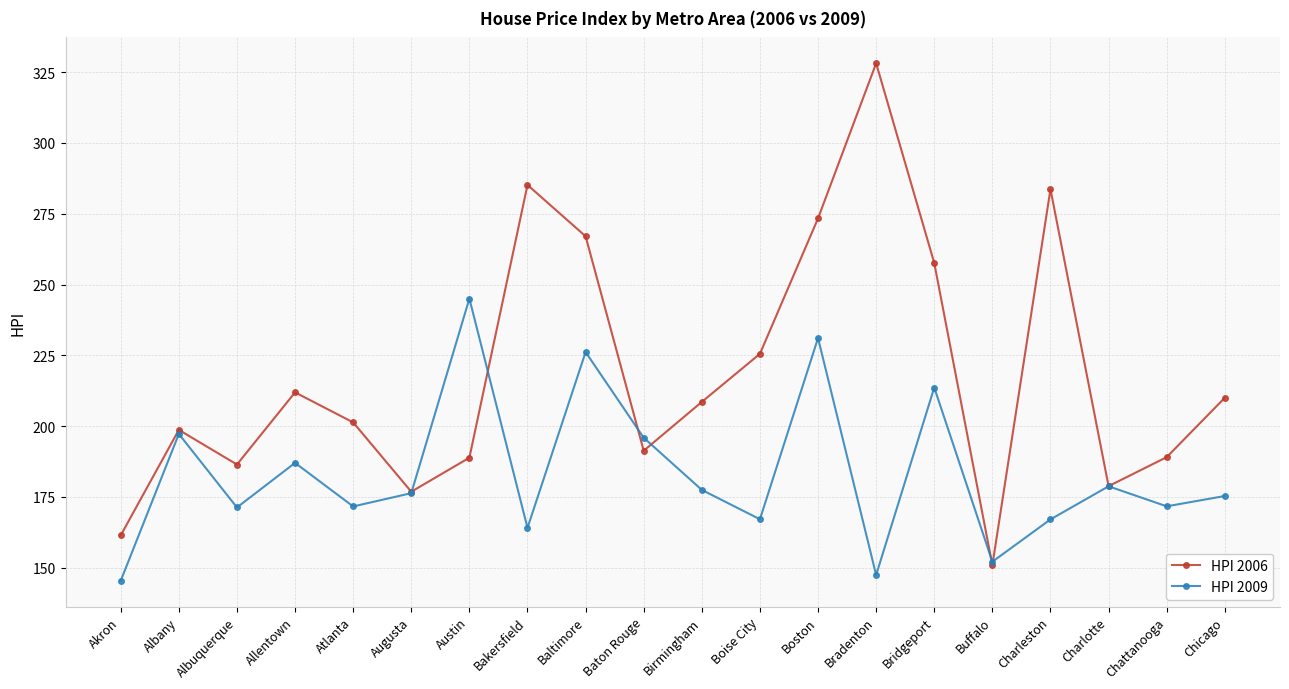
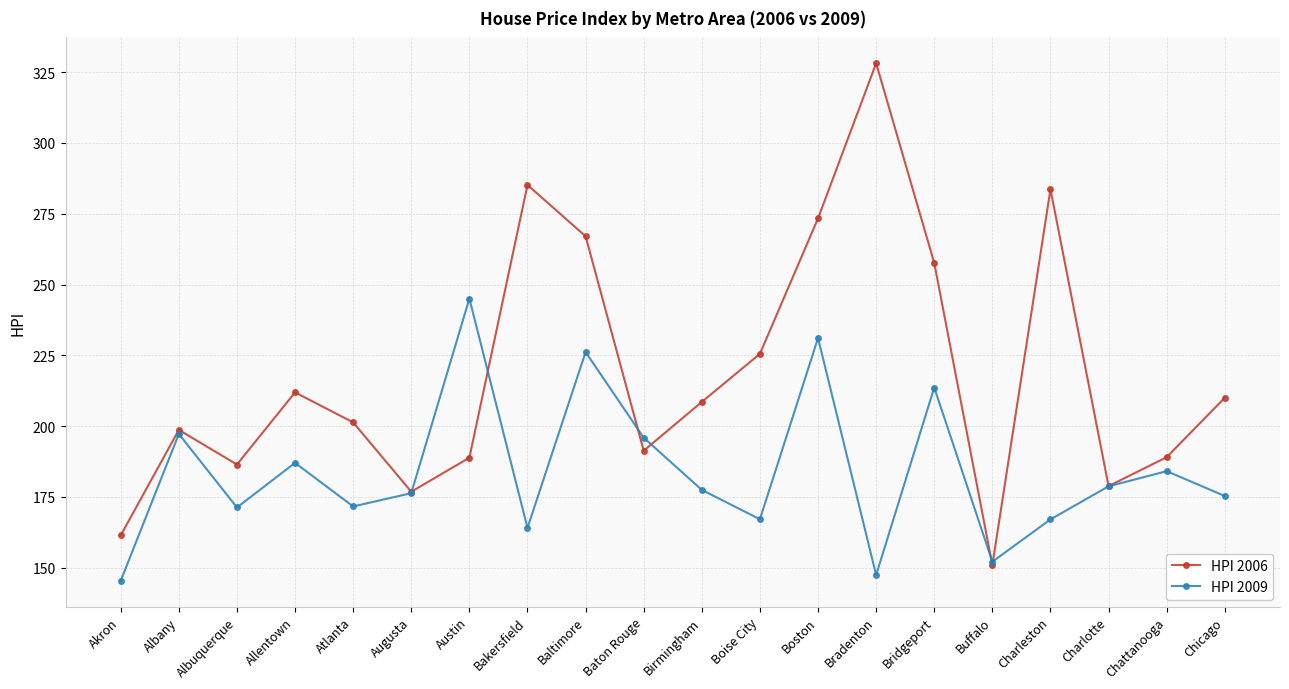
HPI 2009, Chattanooga: 172 -> 184
